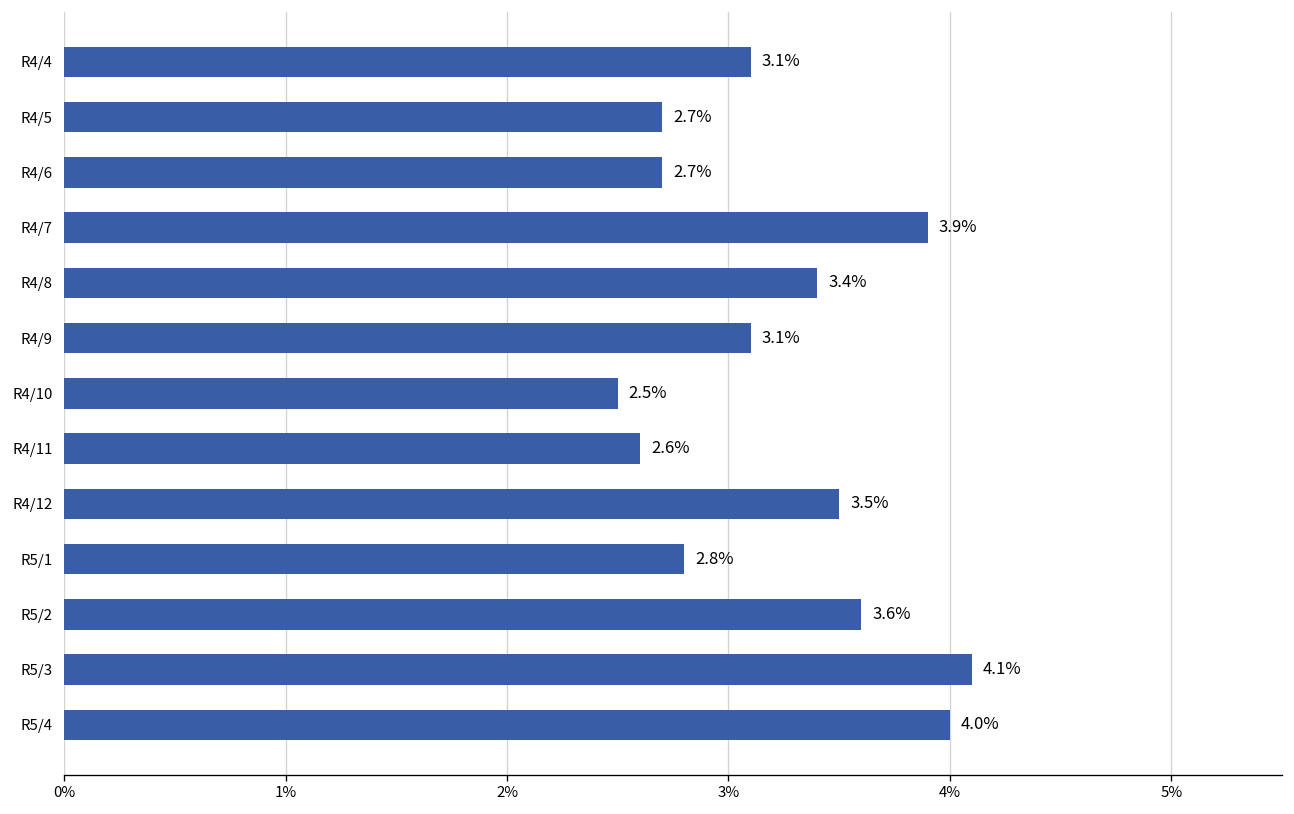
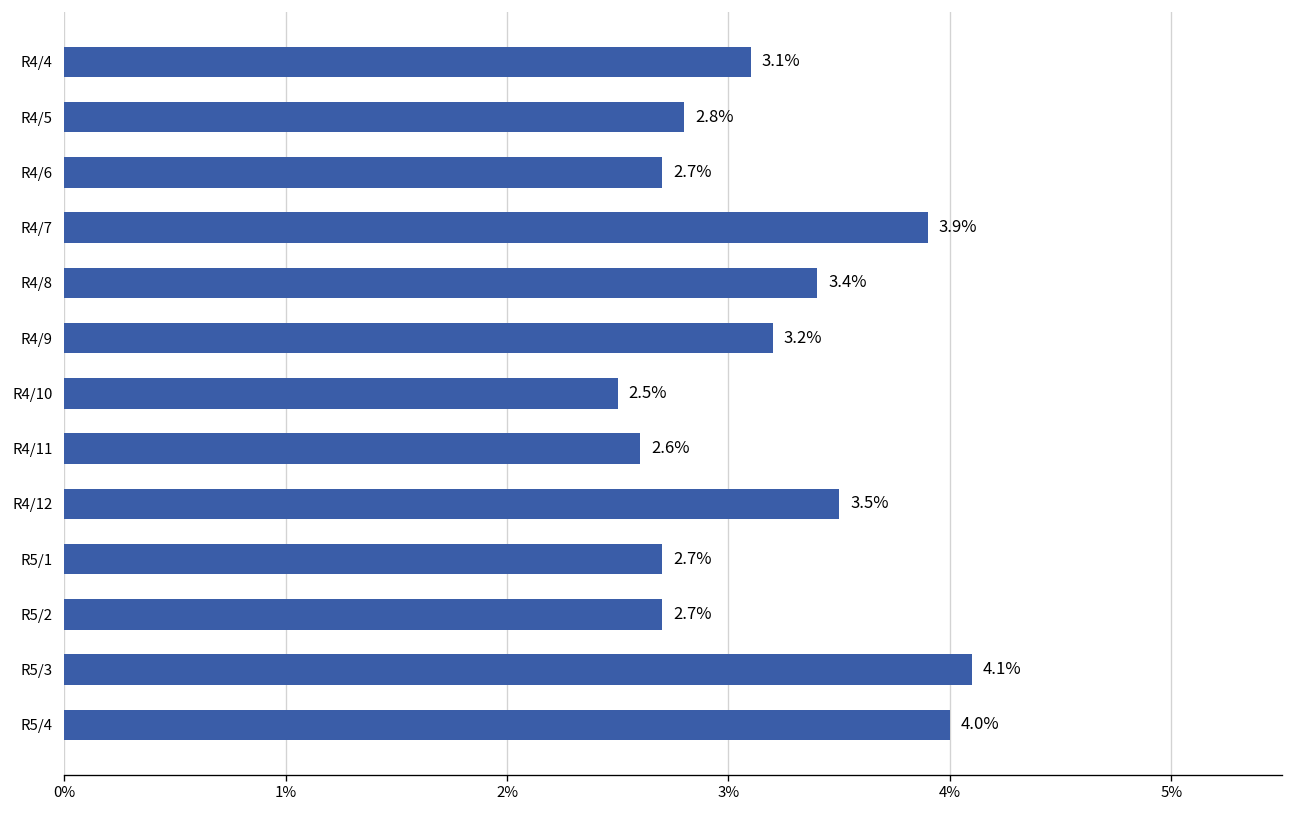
R4/5: 2.7% -> 2.8%
R4/9: 3.1% -> 3.2%
R5/1: 2.8% -> 2.7%
R5/2: 3.6% -> 2.7%
